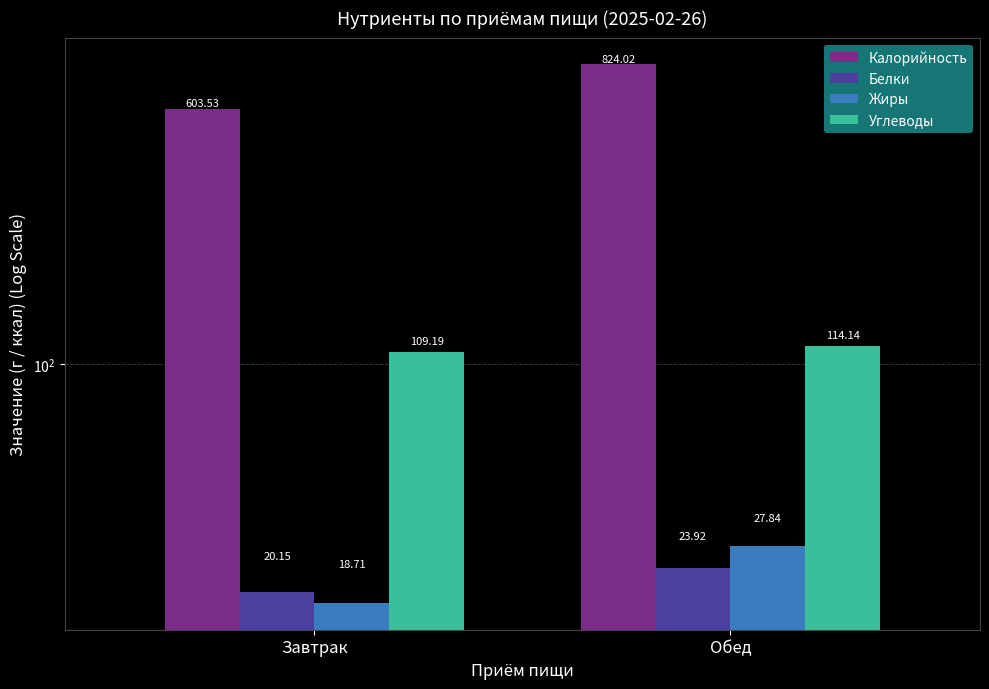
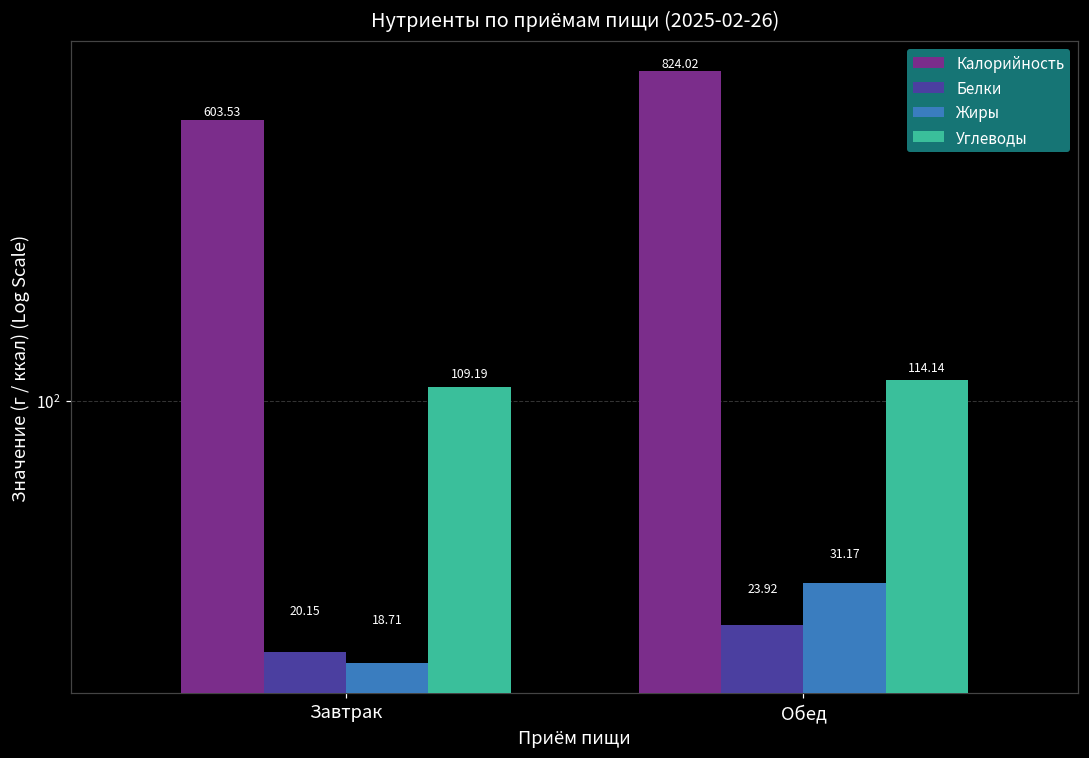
Жиры, Обед: 27.84 -> 31.17
